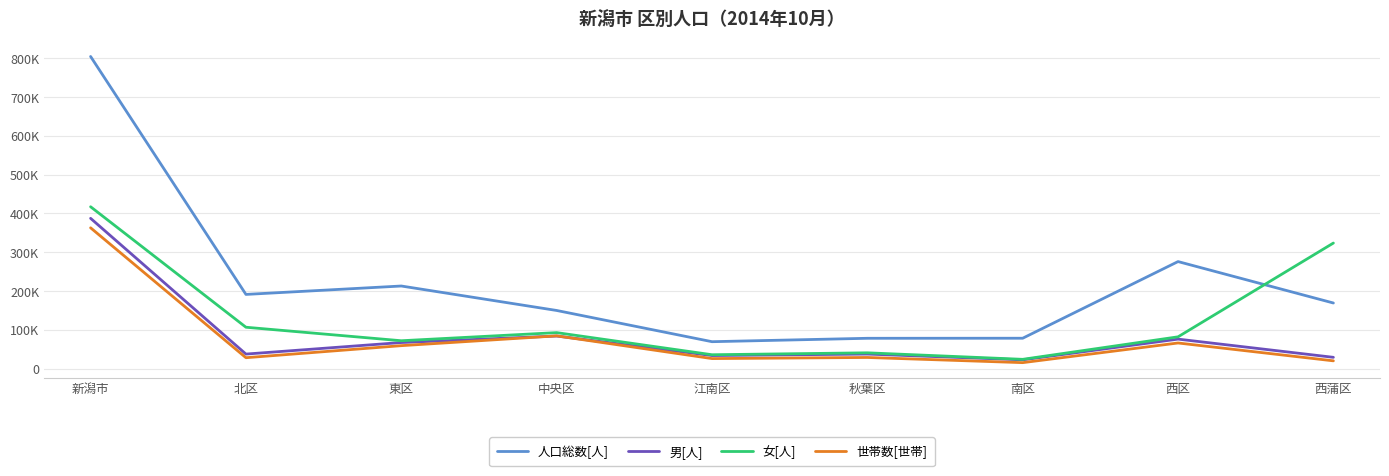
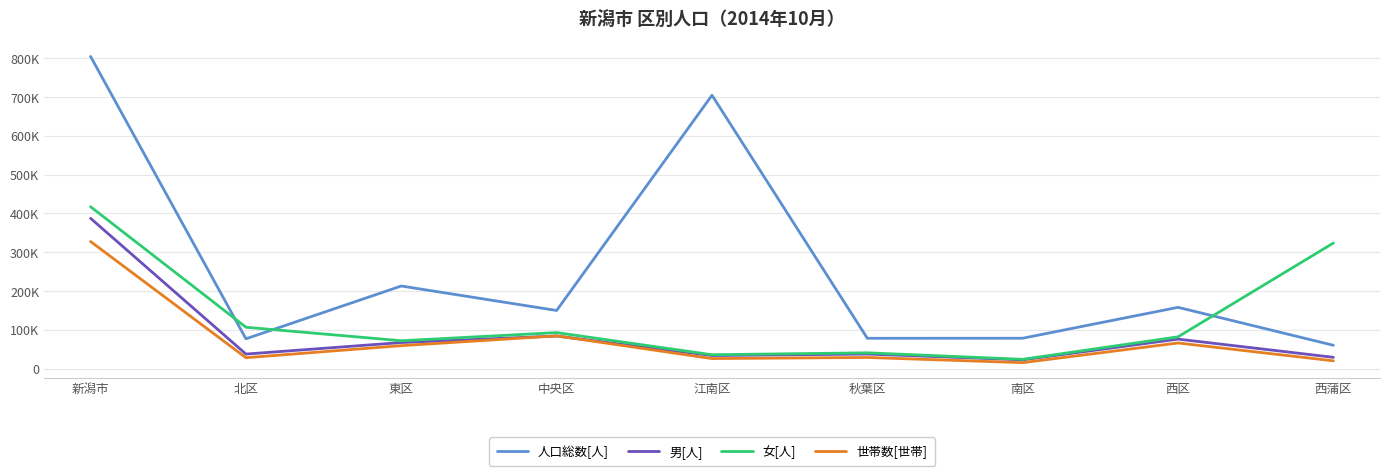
世帯数[世帯], 新潟市: 360000 -> 330000
人口総数[人], 北区: 190000 -> 80000
人口総数[人], 江南区: 70000 -> 700000
人口総数[人], 西区: 280000 -> 160000
人口総数[人], 西蒲区: 170000 -> 60000
